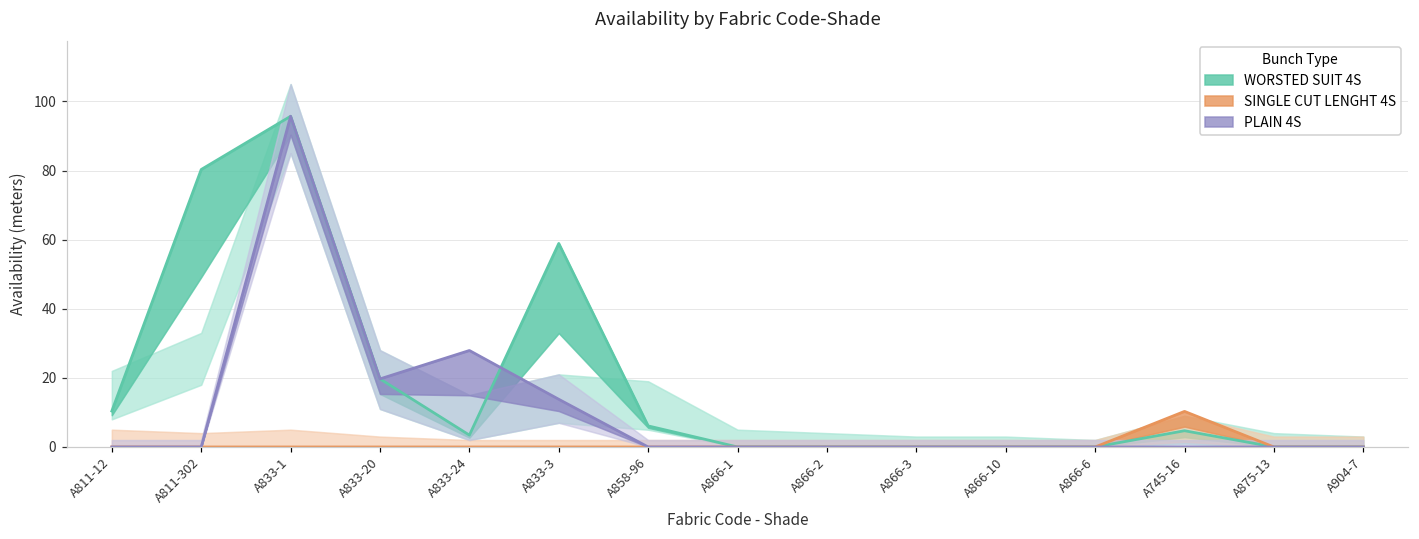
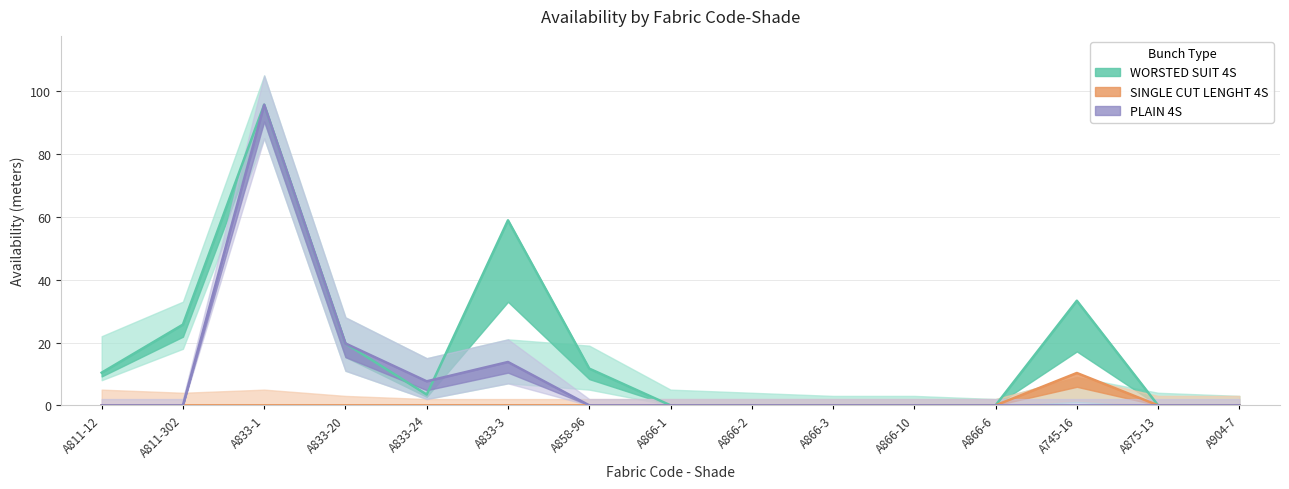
WORSTED SUIT 4S, A811-302: 80 -> 26
PLAIN 4S, A833-24: 28 -> 8
WORSTED SUIT 4S, A858-96: 6 -> 12
WORSTED SUIT 4S, A745-16: 5 -> 33
